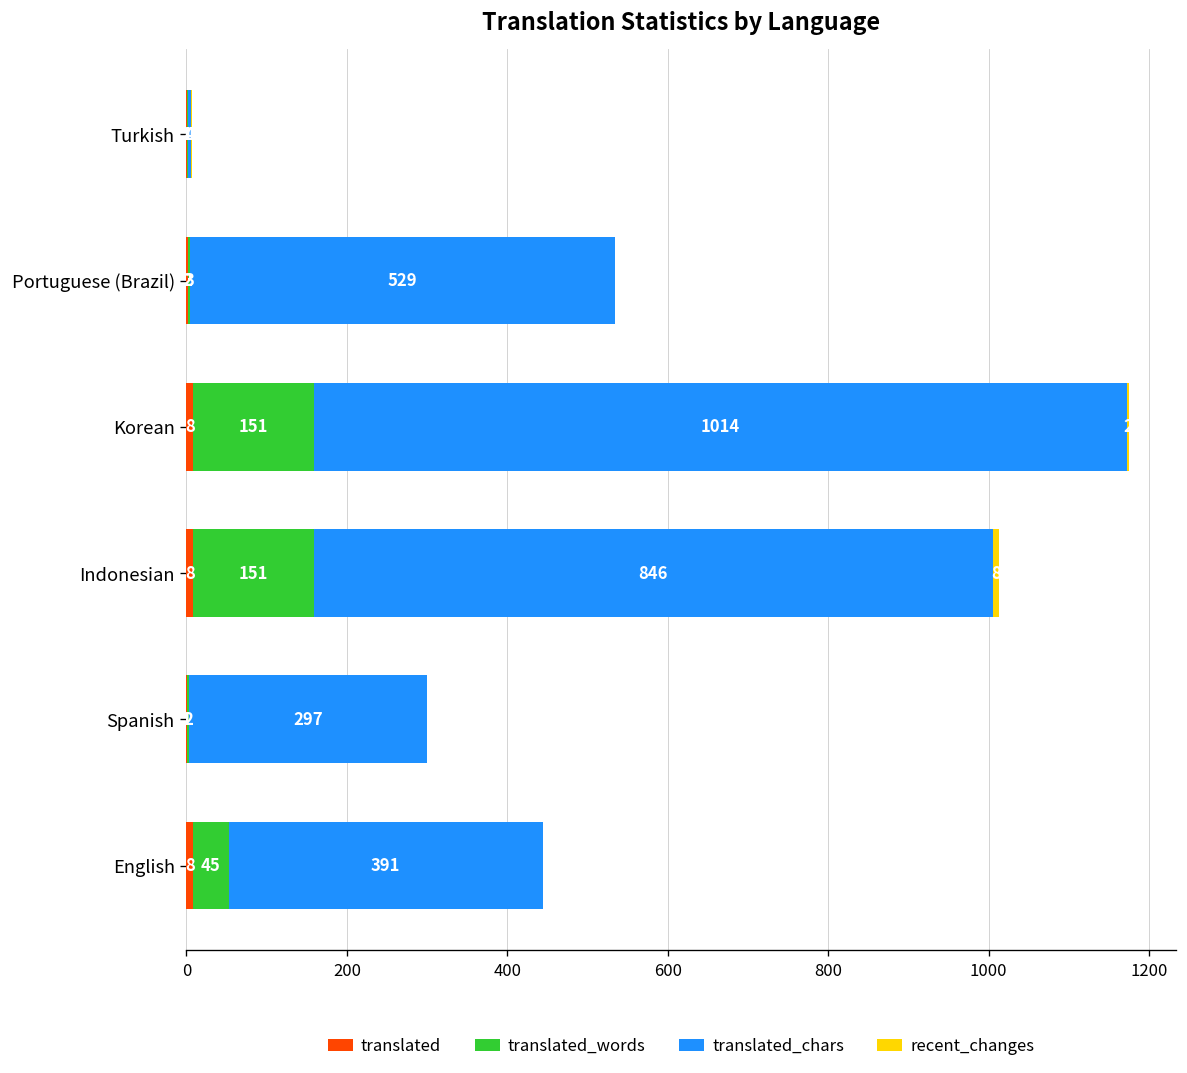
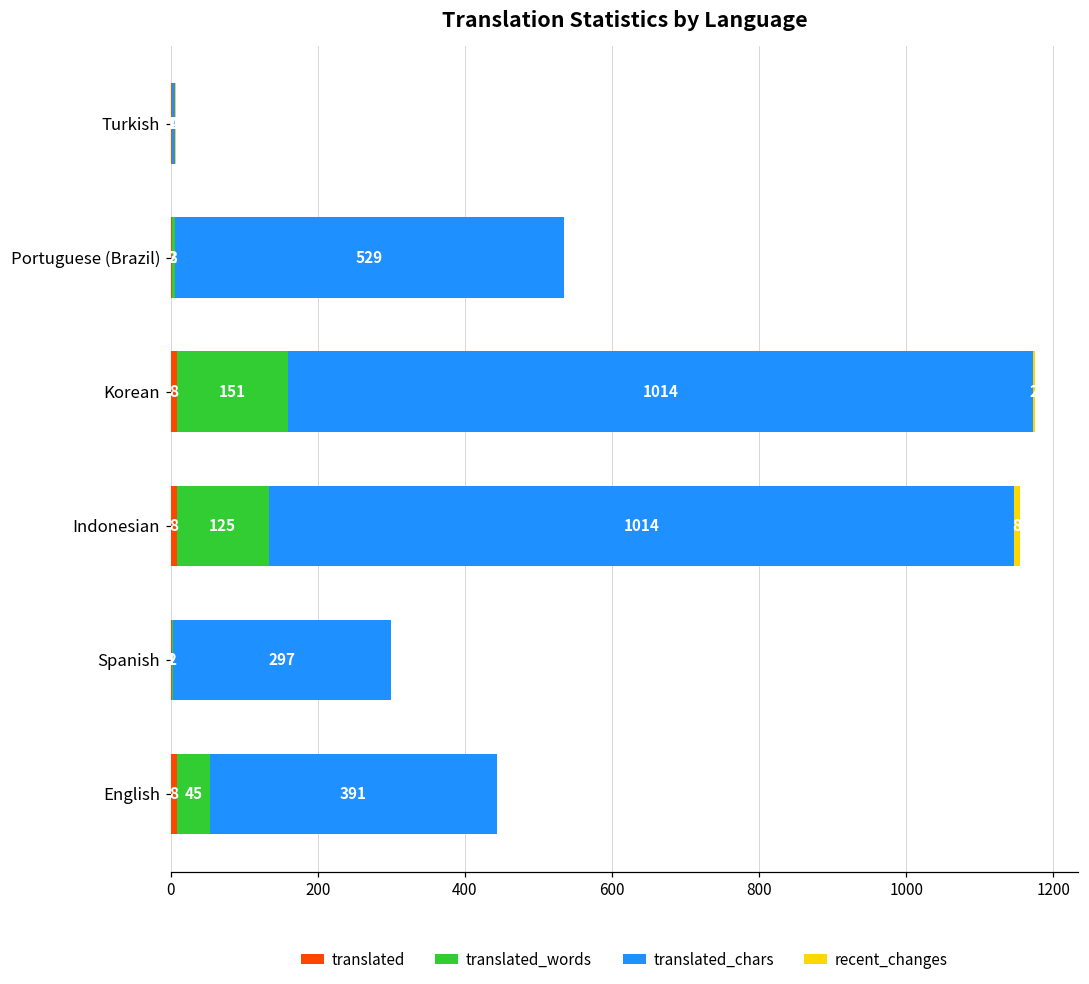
translated_words, Indonesian: 151 -> 125
translated_chars, Indonesian: 846 -> 1014
